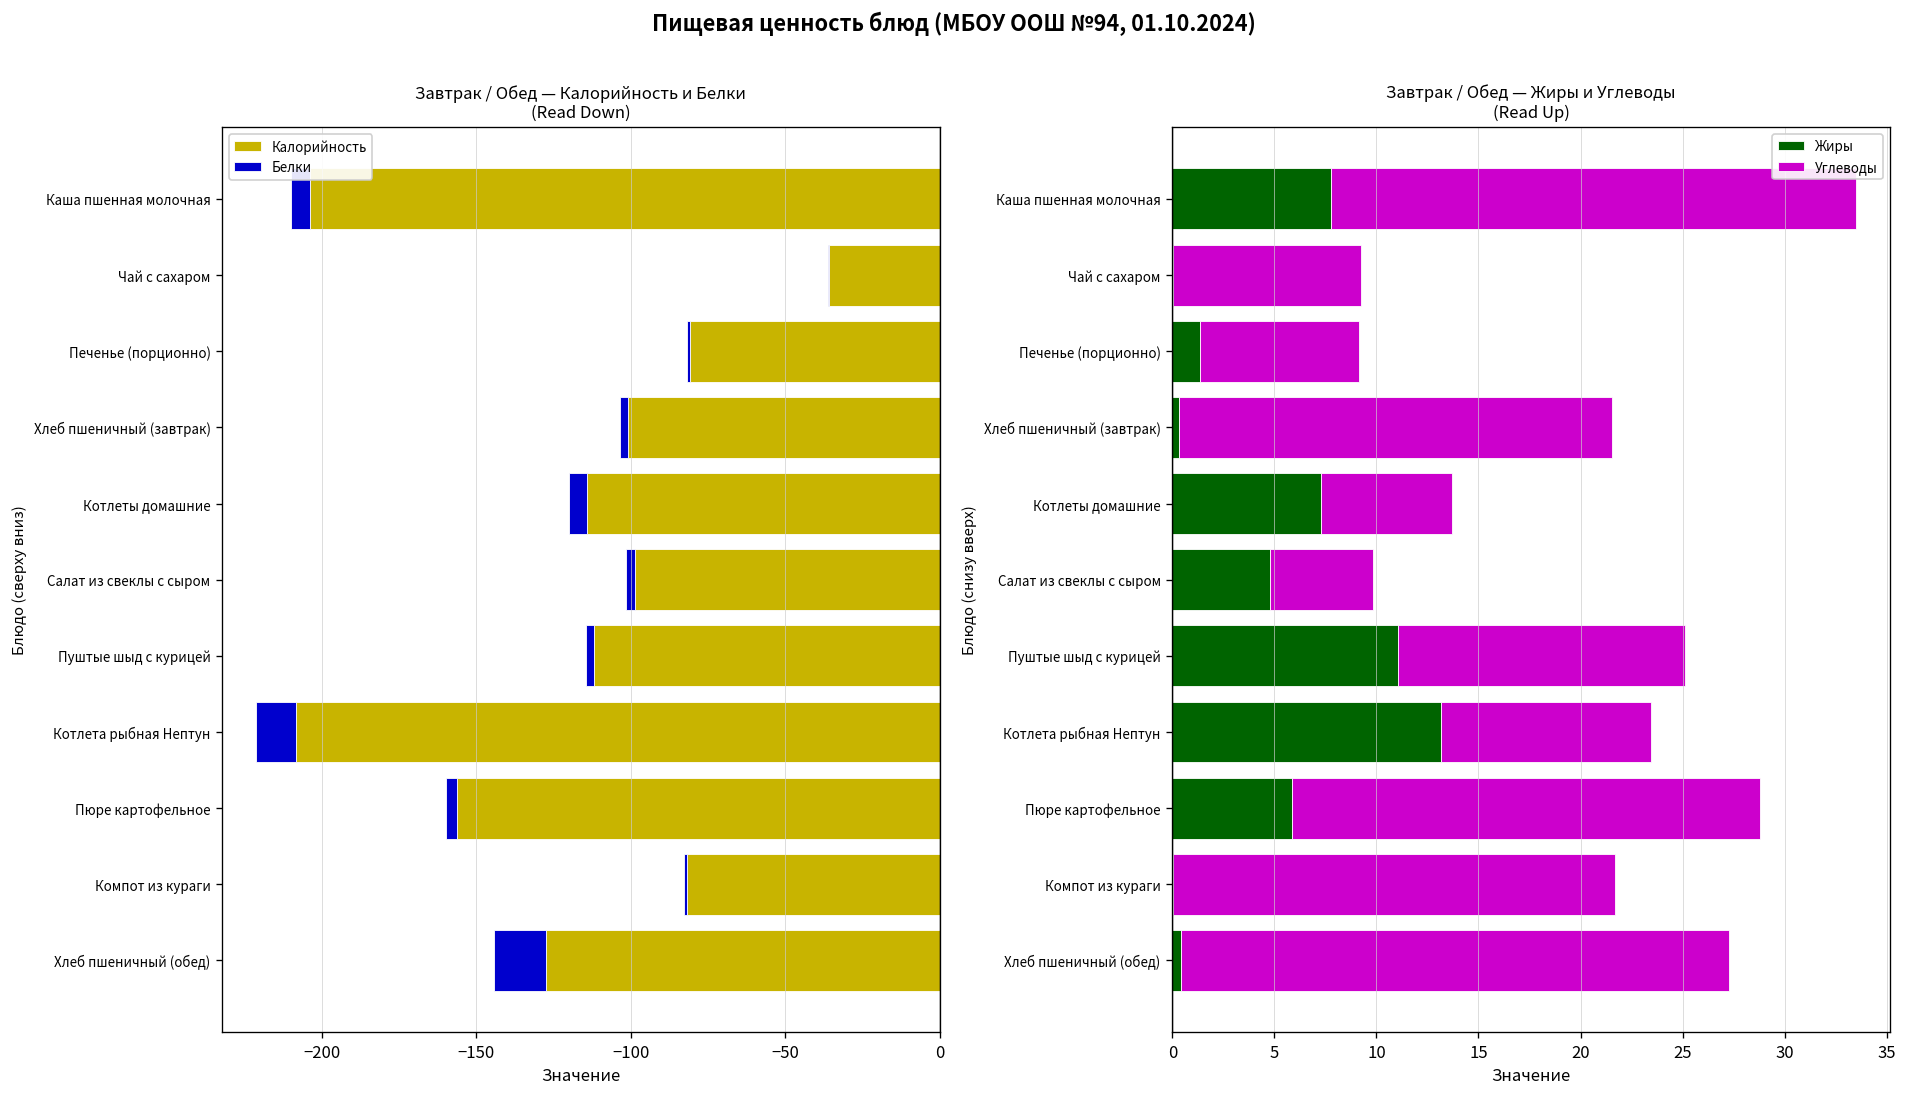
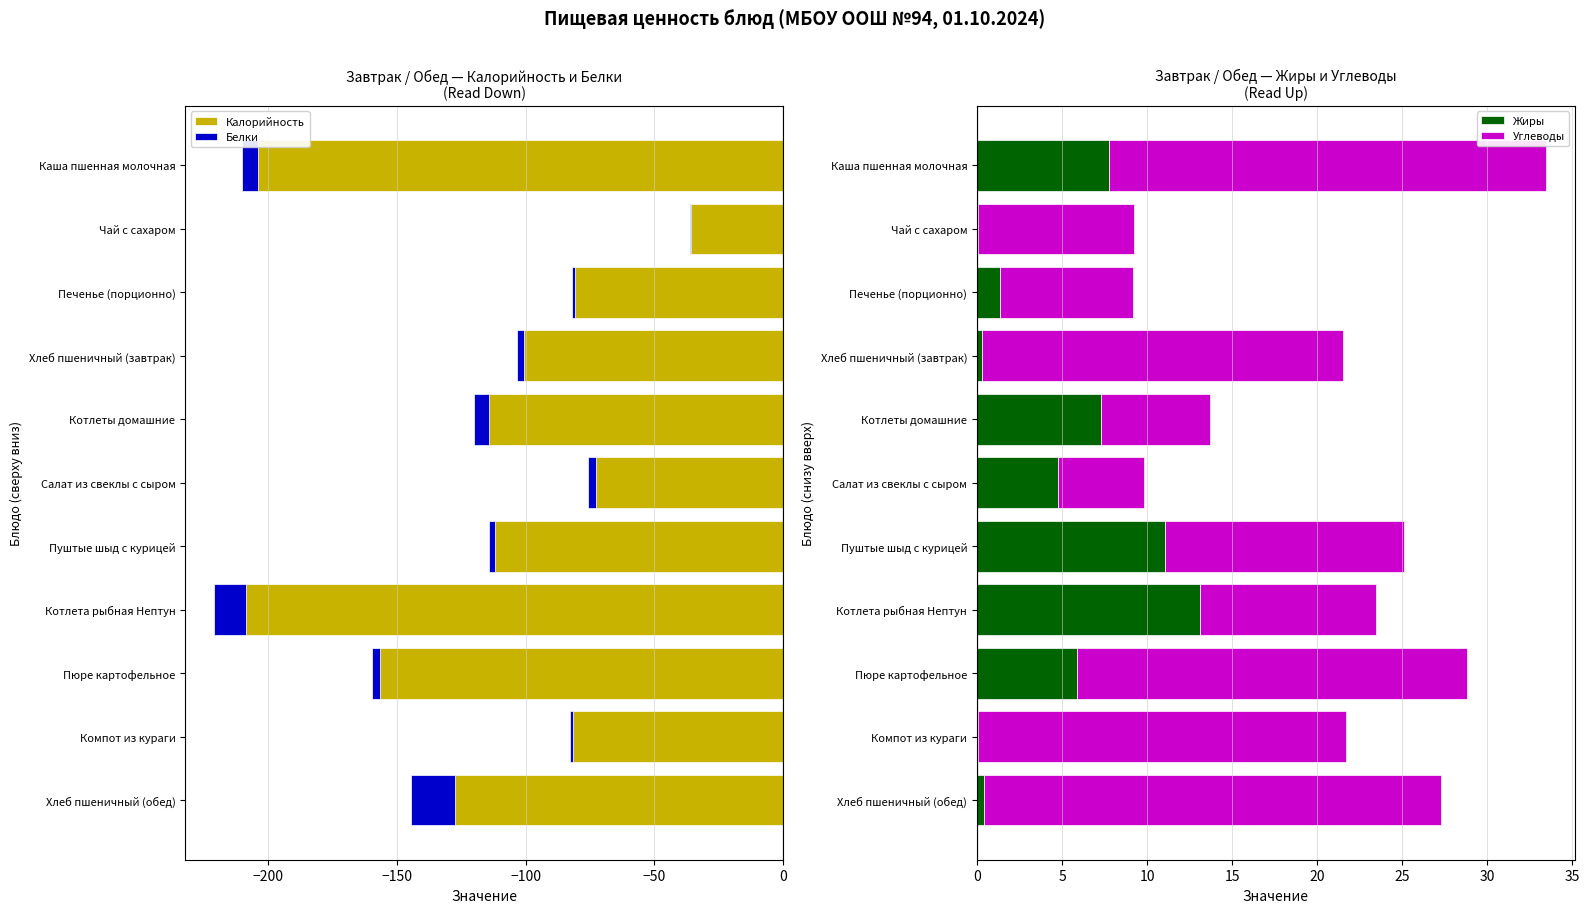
Завтрак / Обед — Калорийность и Белки (Read Down), Калорийность, Салат из свеклы с сыром: -99 -> -73
